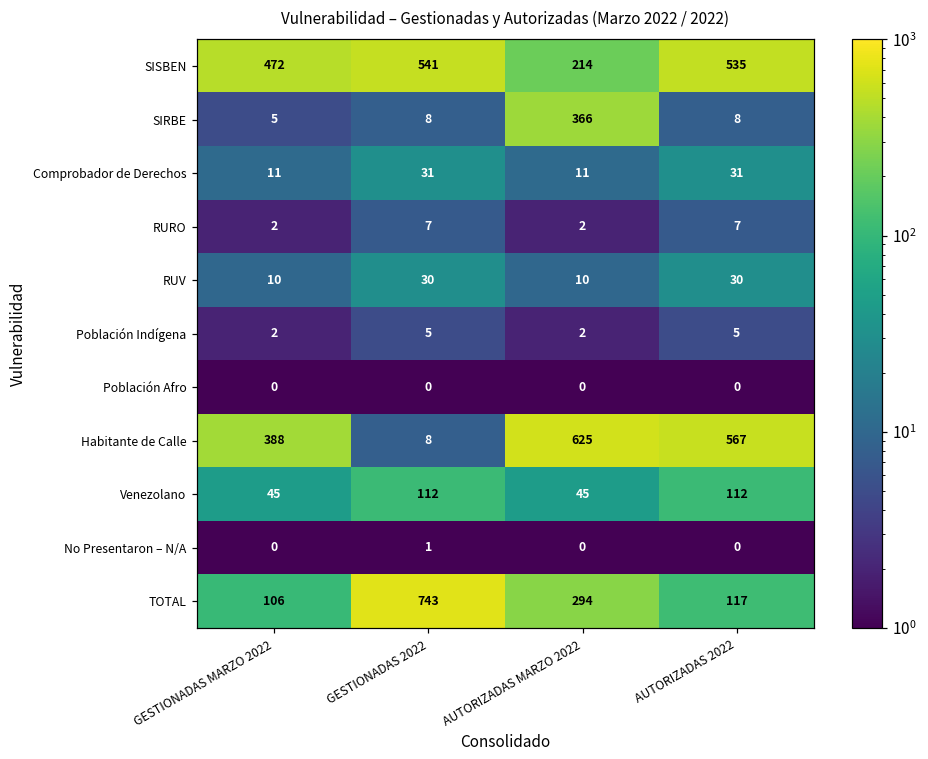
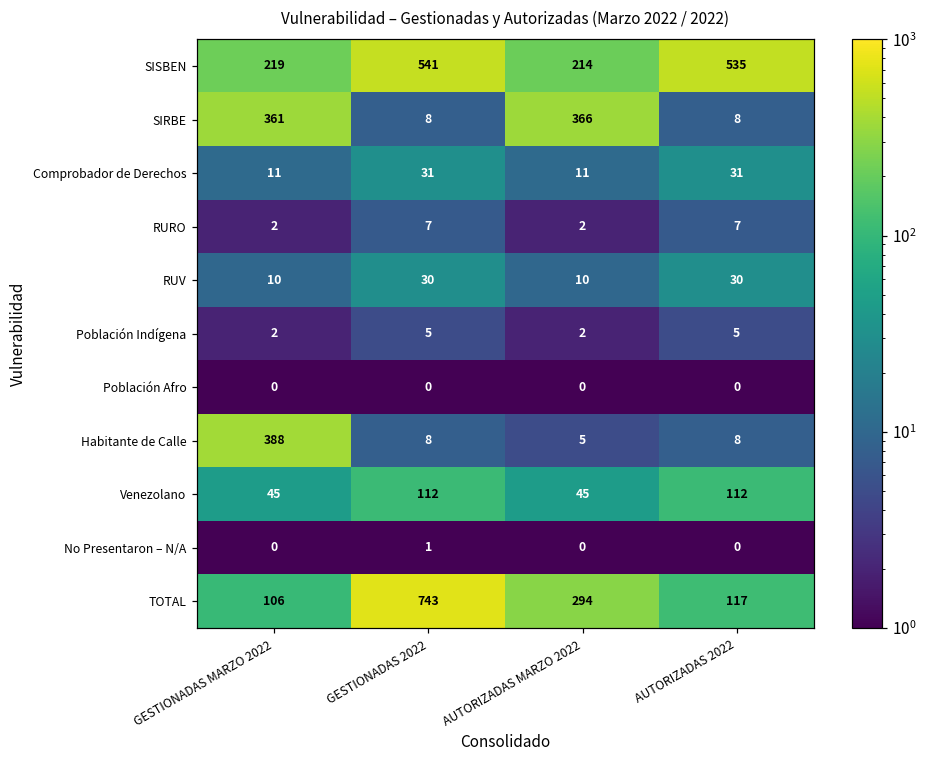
SISBEN, GESTIONADAS MARZO 2022: 472 -> 219
SIRBE, GESTIONADAS MARZO 2022: 5 -> 361
Habitante de Calle, AUTORIZADAS MARZO 2022: 625 -> 5
Habitante de Calle, AUTORIZADAS 2022: 567 -> 8
